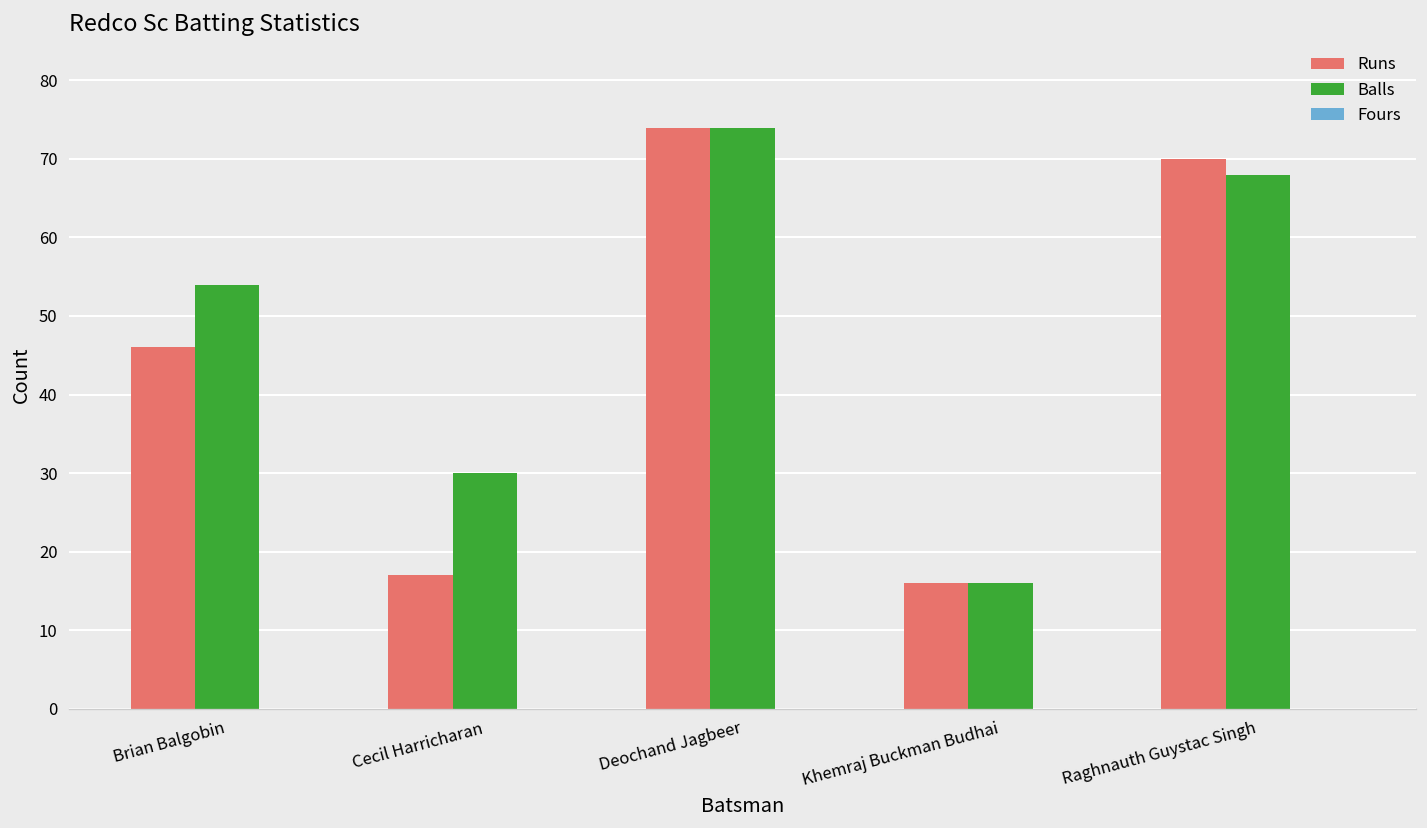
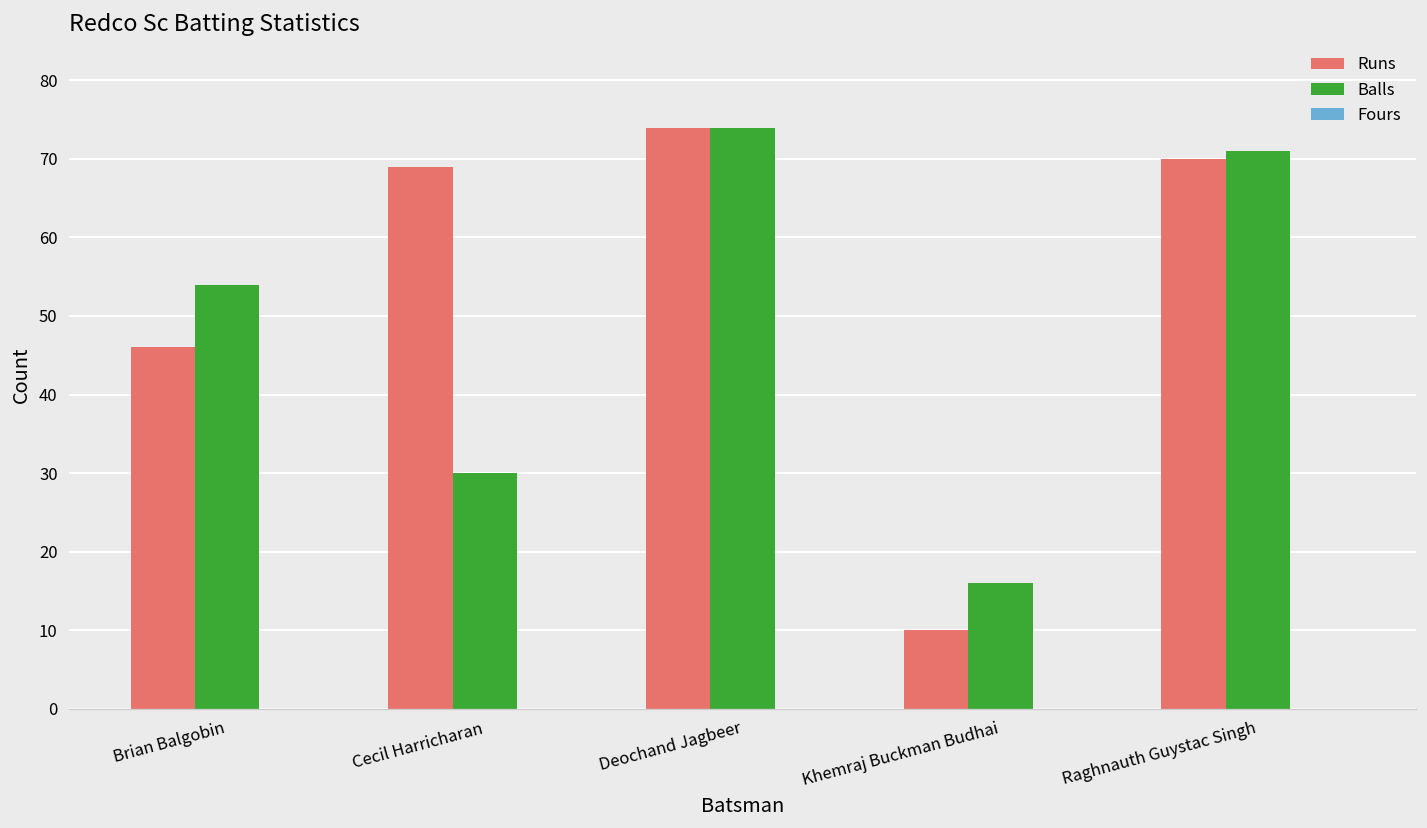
Runs, Cecil Harricharan: 17 -> 69
Runs, Khemraj Buckman Budhai: 16 -> 10
Balls, Raghnauth Guystac Singh: 68 -> 71
